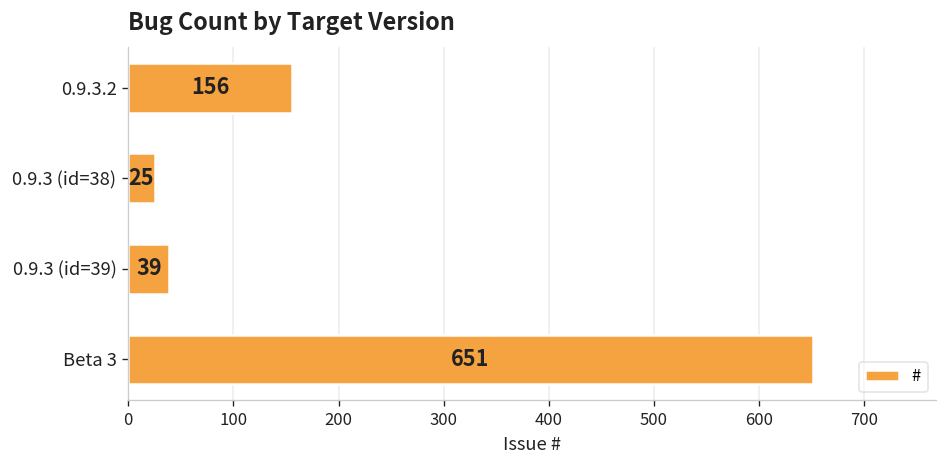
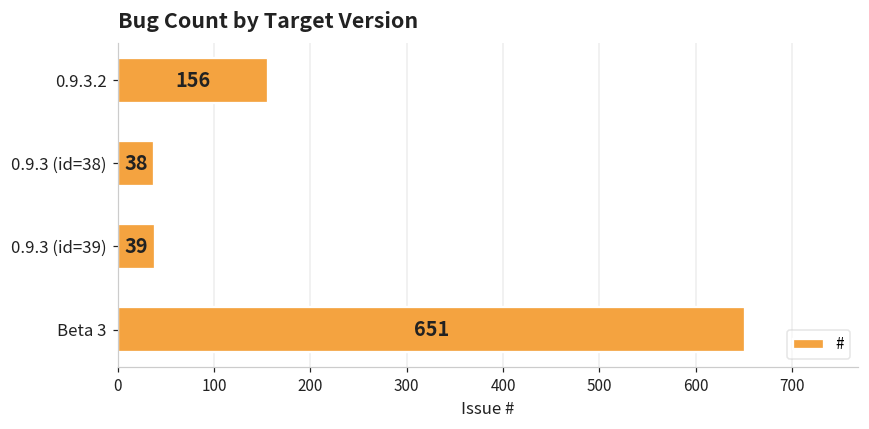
0.9.3 (id=38): 25 -> 38
